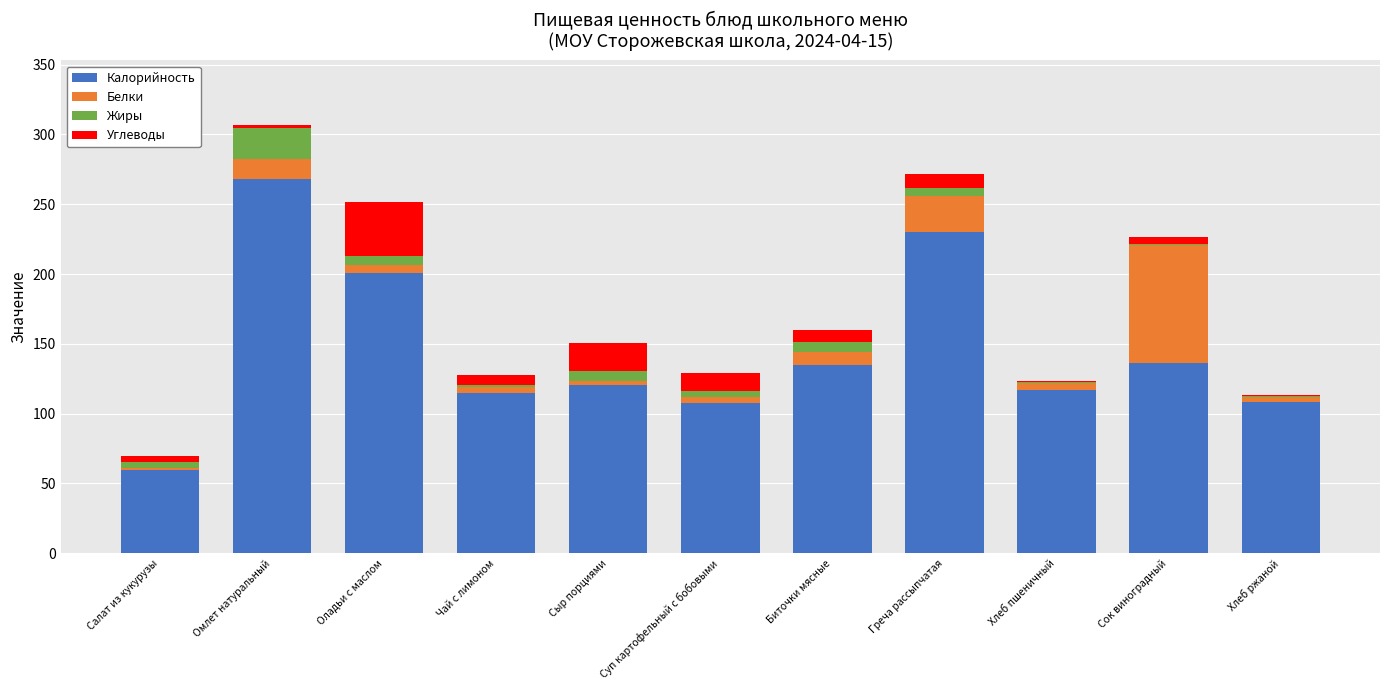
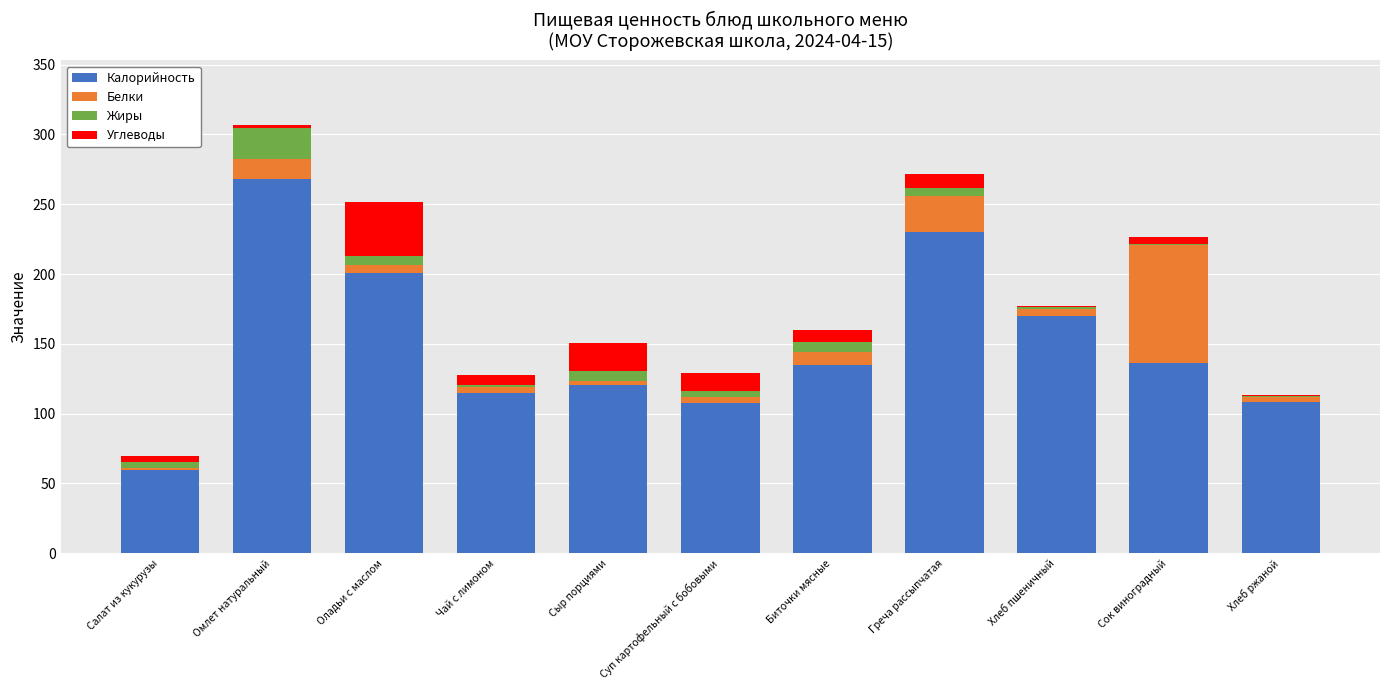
Калорийность, Хлеб пшеничный: 117 -> 170
